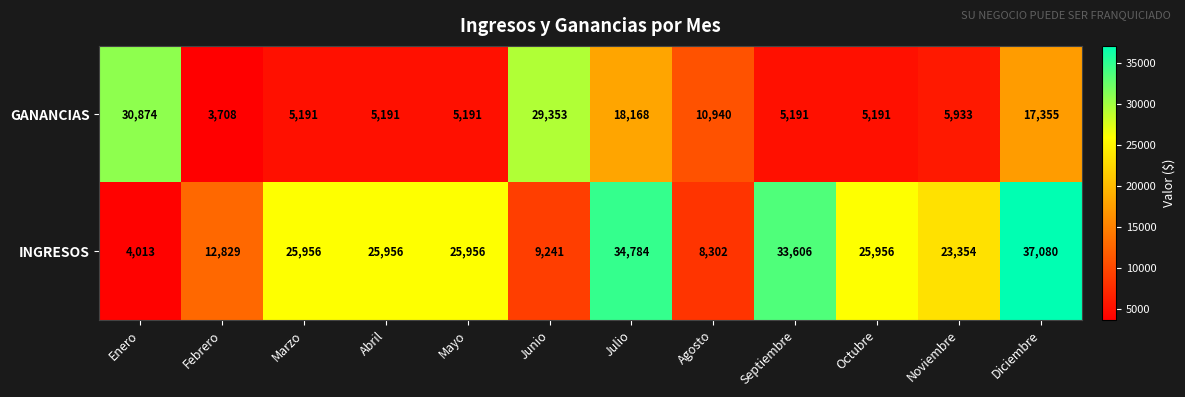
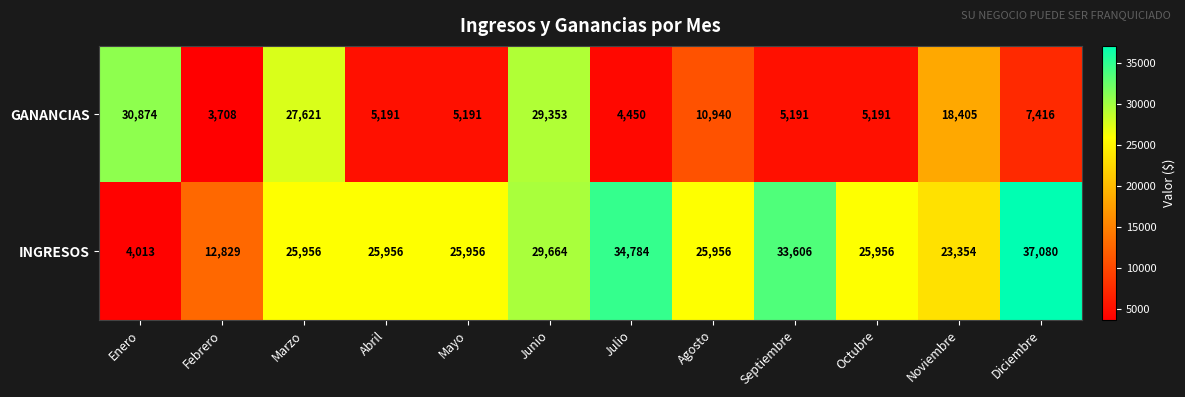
GANANCIAS, Marzo: 5,191 -> 27,621
GANANCIAS, Julio: 18,168 -> 4,450
GANANCIAS, Noviembre: 5,933 -> 18,405
GANANCIAS, Diciembre: 17,355 -> 7,416
INGRESOS, Junio: 9,241 -> 29,664
INGRESOS, Agosto: 8,302 -> 25,956
